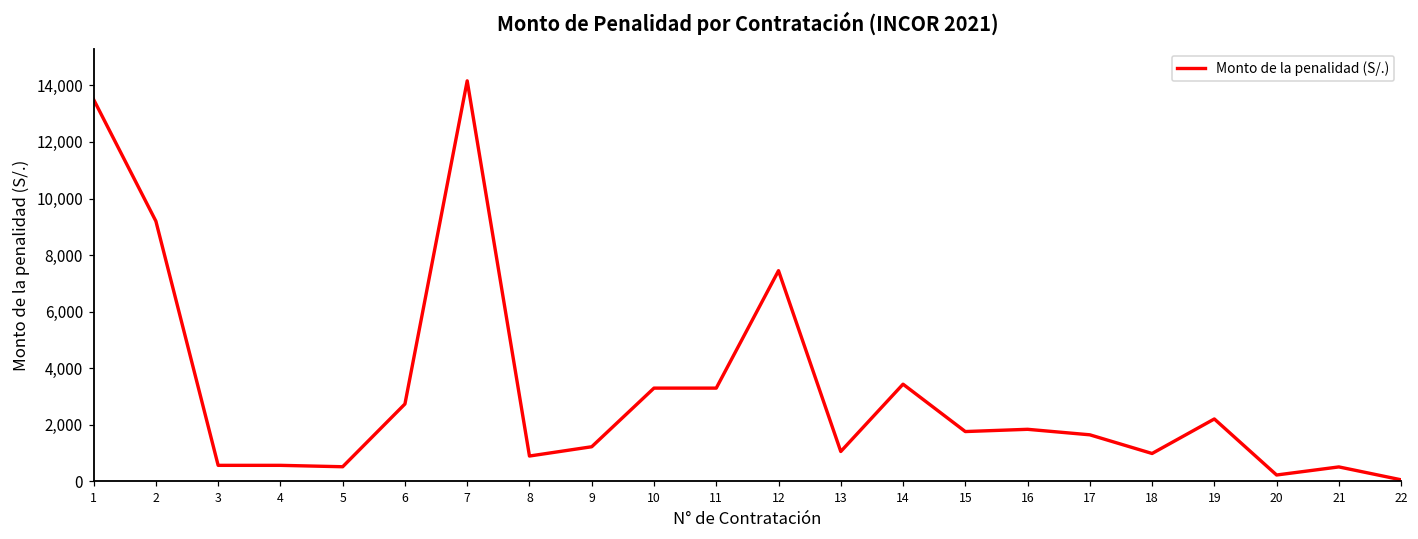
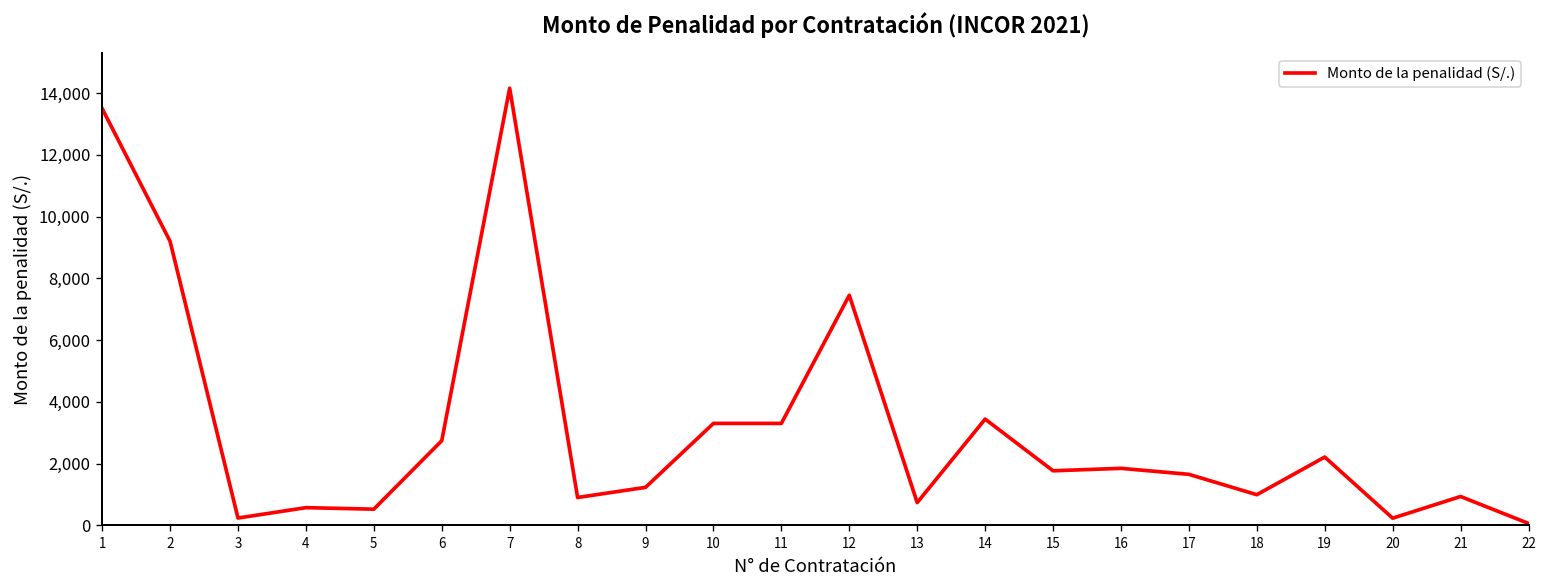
3: 600 -> 200
13: 1,100 -> 700
21: 500 -> 900
